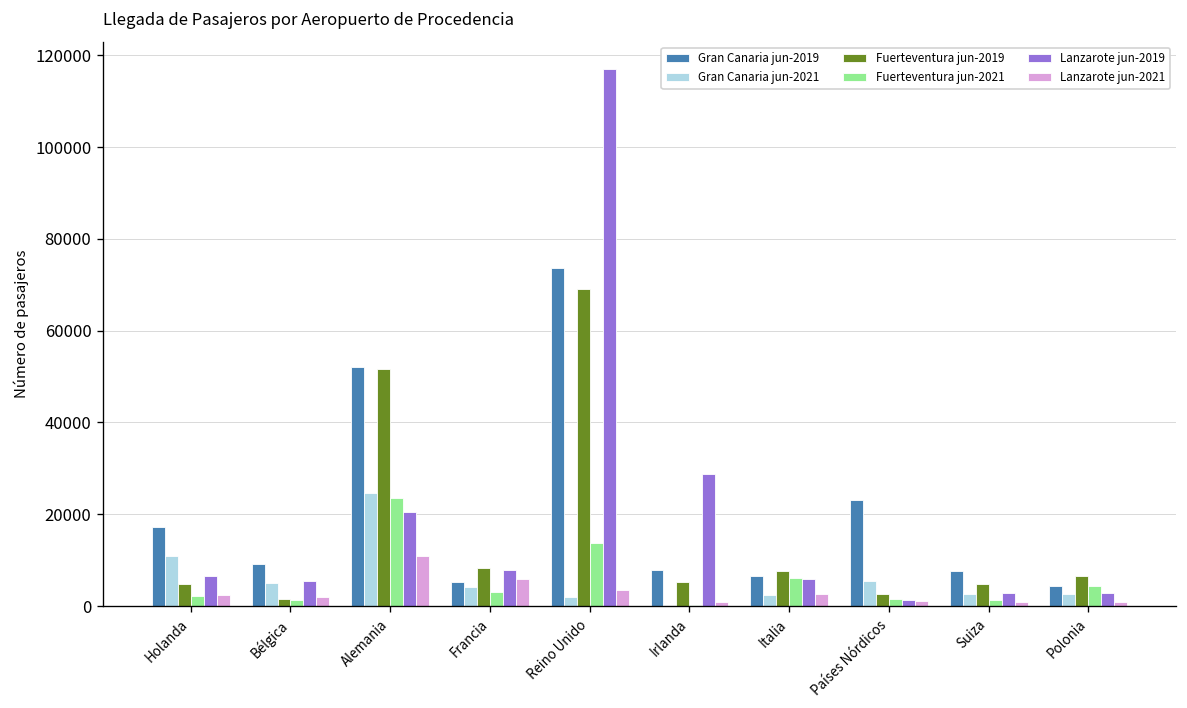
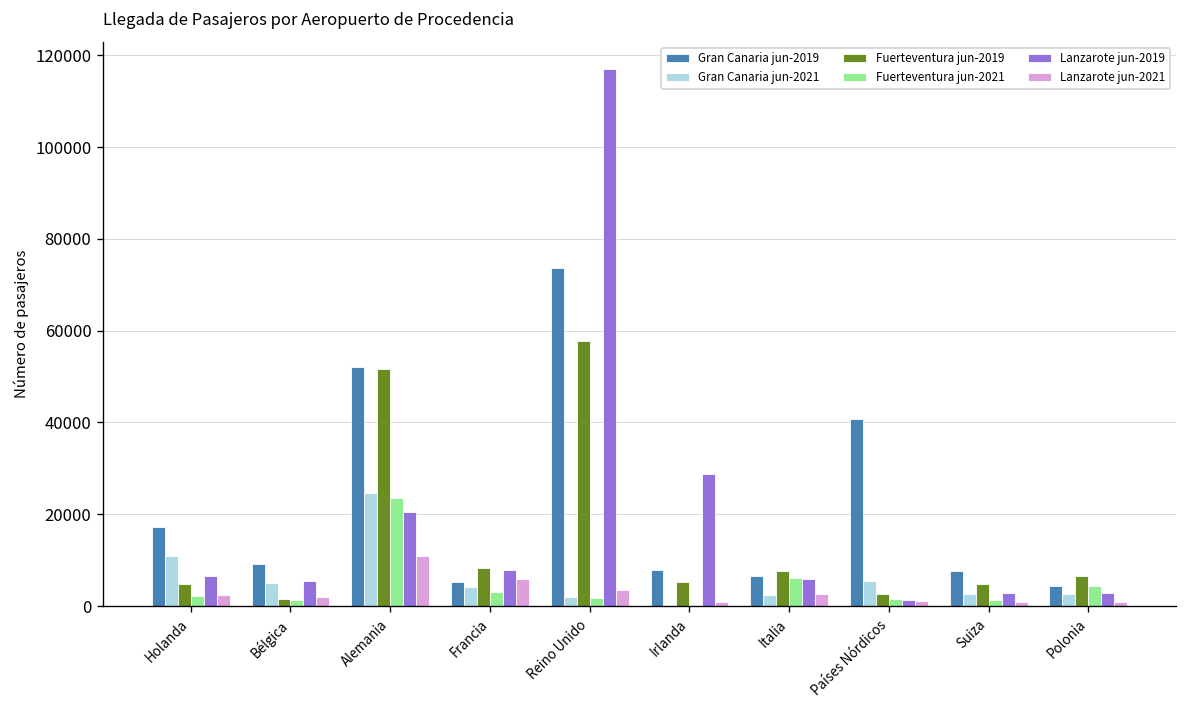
Fuerteventura jun-2019, Reino Unido: 69000 -> 58000
Fuerteventura jun-2021, Reino Unido: 14000 -> 2000
Gran Canaria jun-2019, Países Nórdicos: 23000 -> 41000
